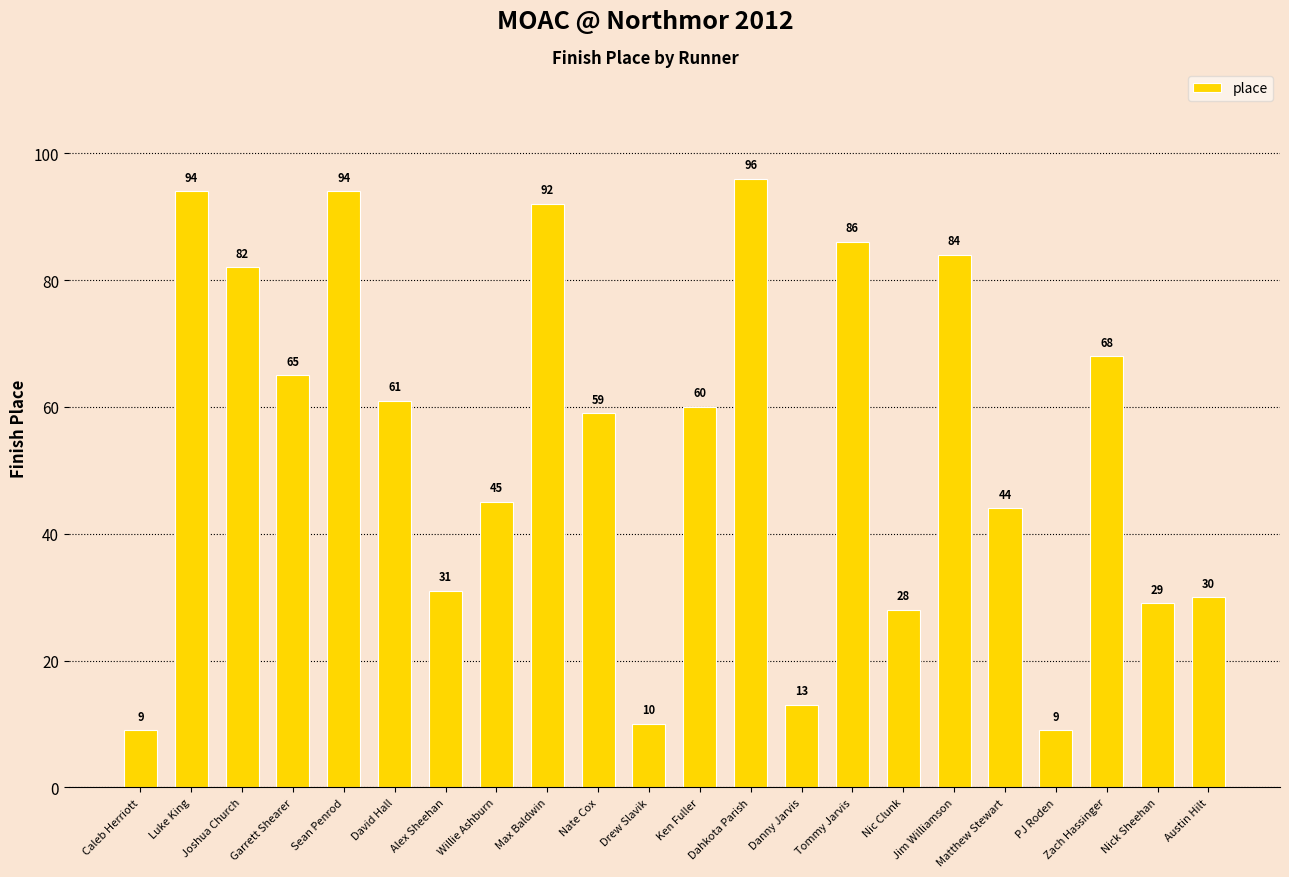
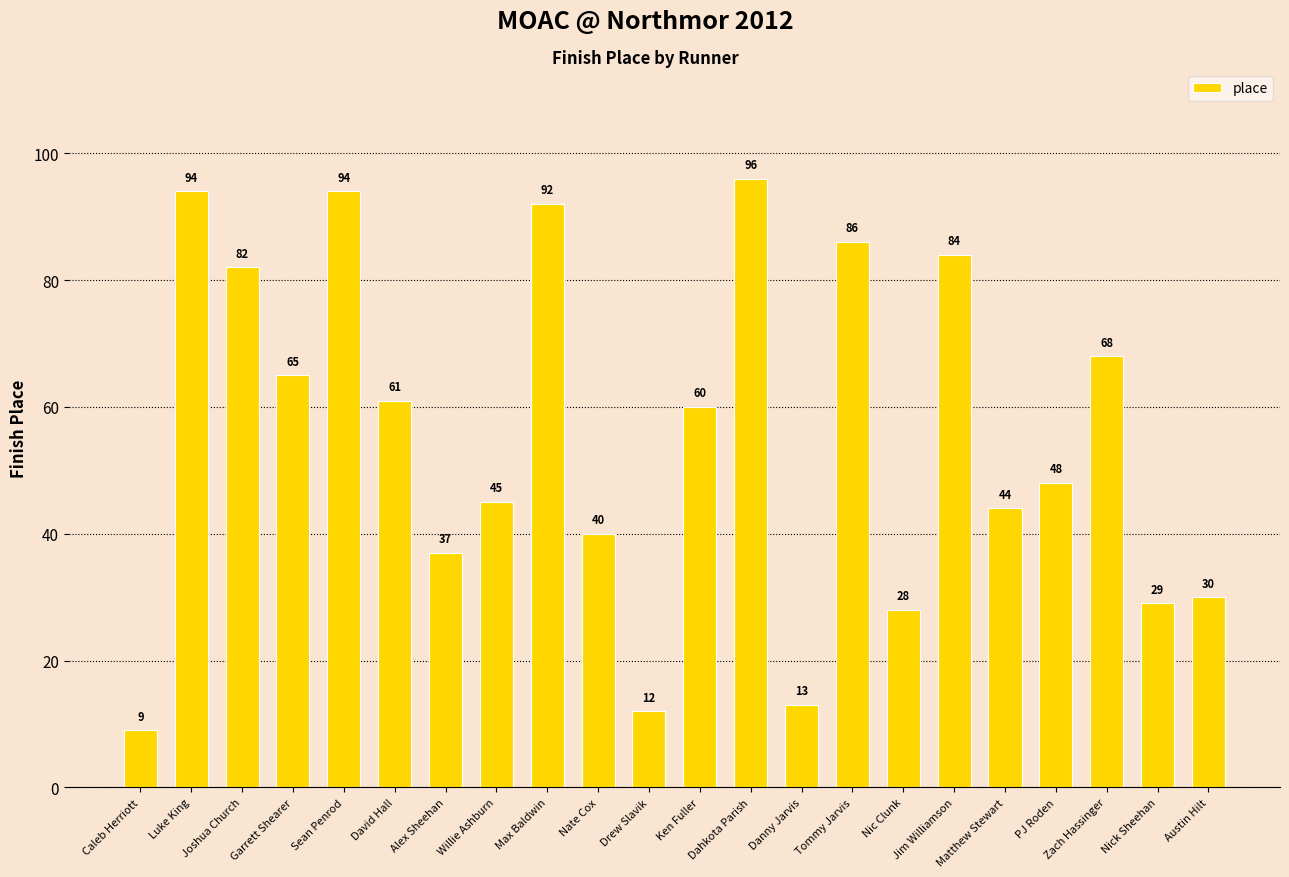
Alex Sheehan: 31 -> 37
Nate Cox: 59 -> 40
Drew Slavik: 10 -> 12
PJ Roden: 9 -> 48
